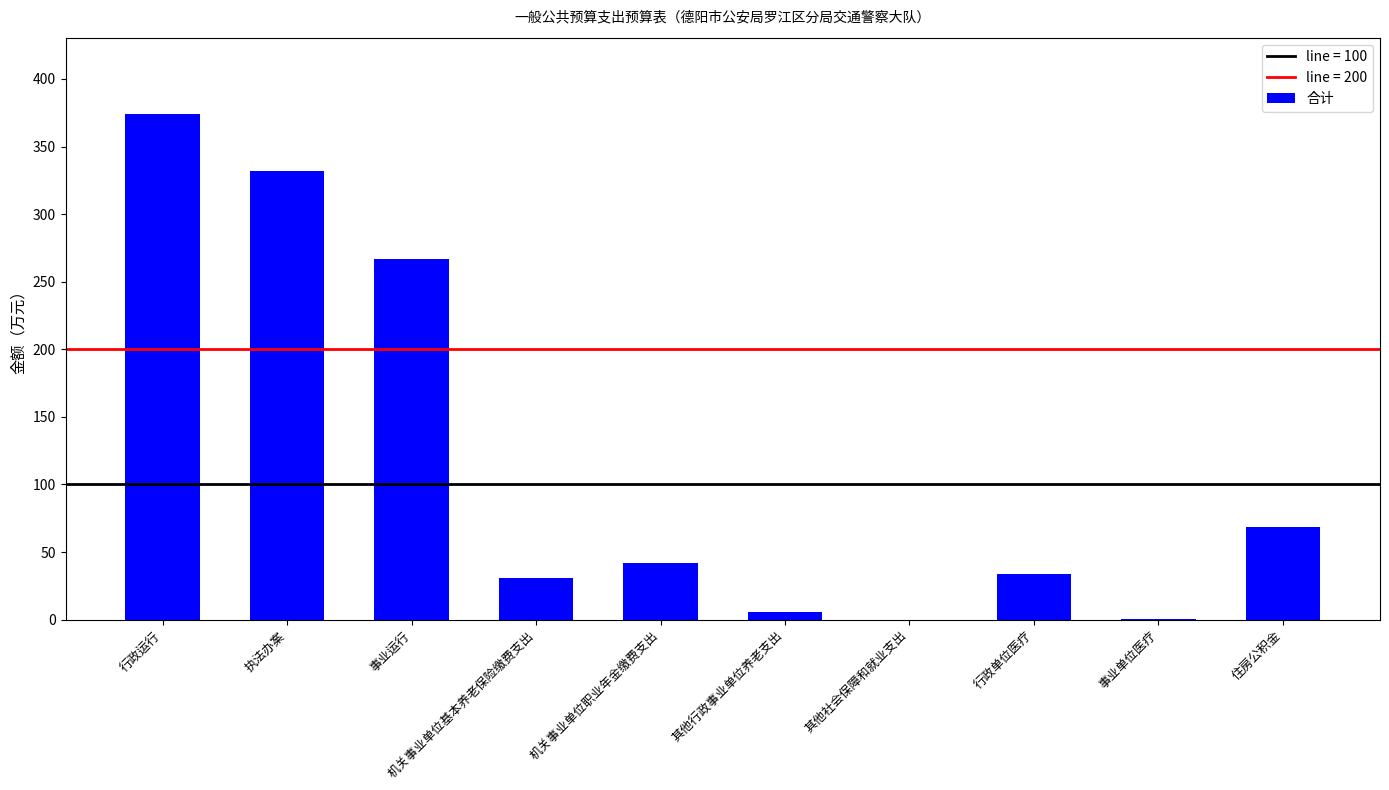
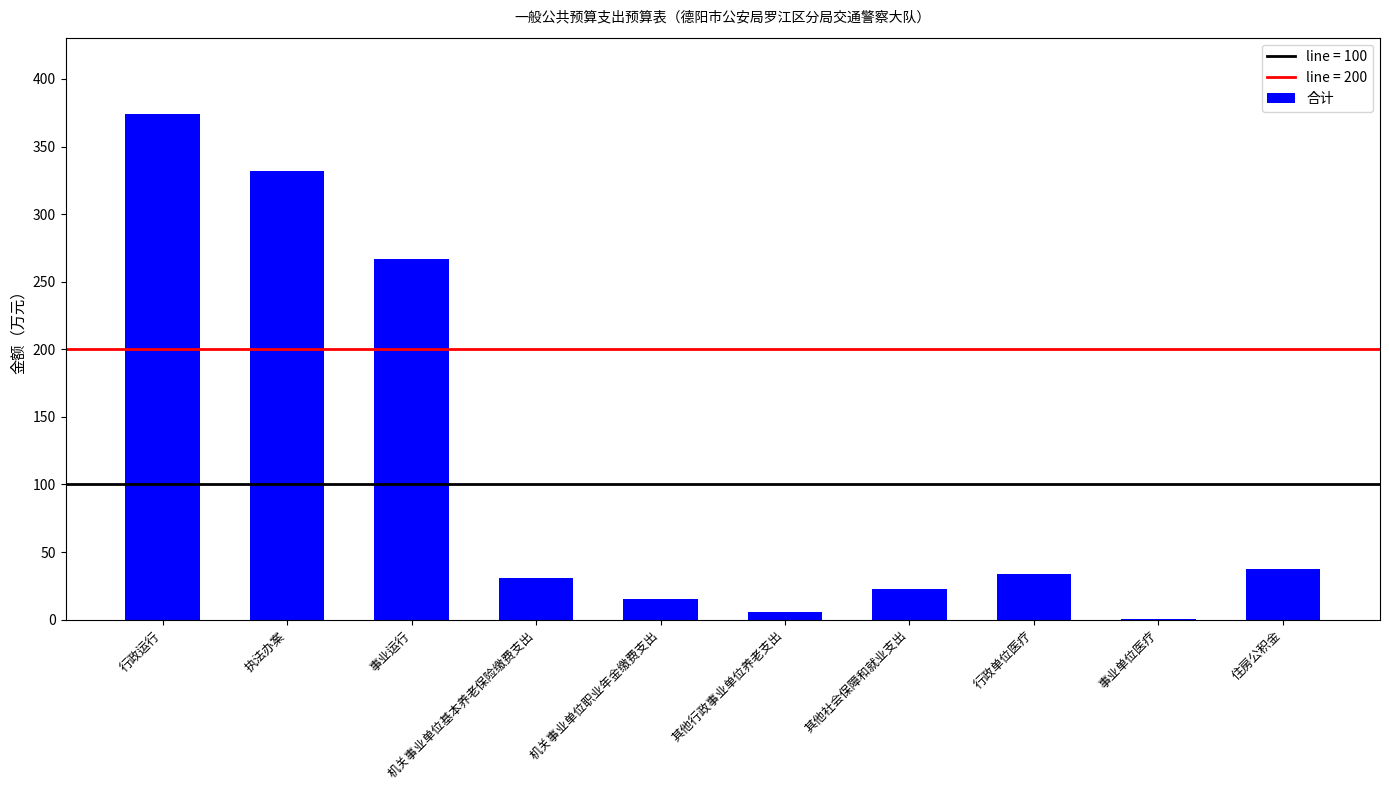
机关事业单位职业年金缴费支出: 42 -> 15
其他社会保障和就业支出: 0 -> 23
住房公积金: 69 -> 37
